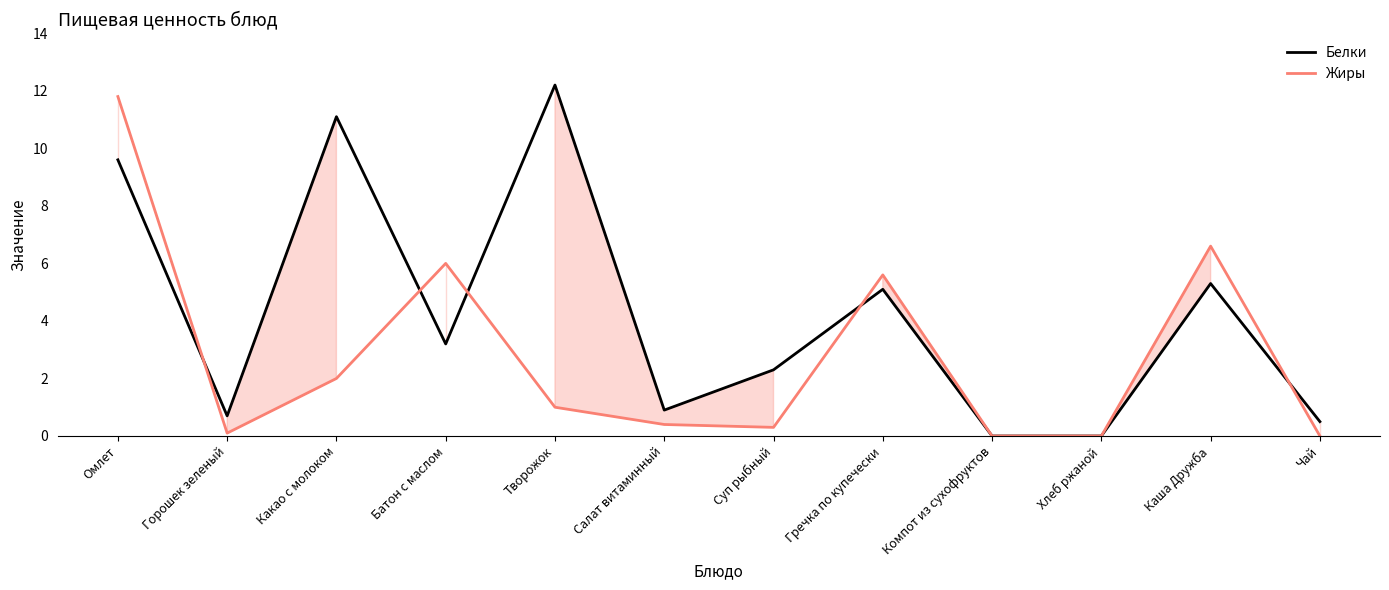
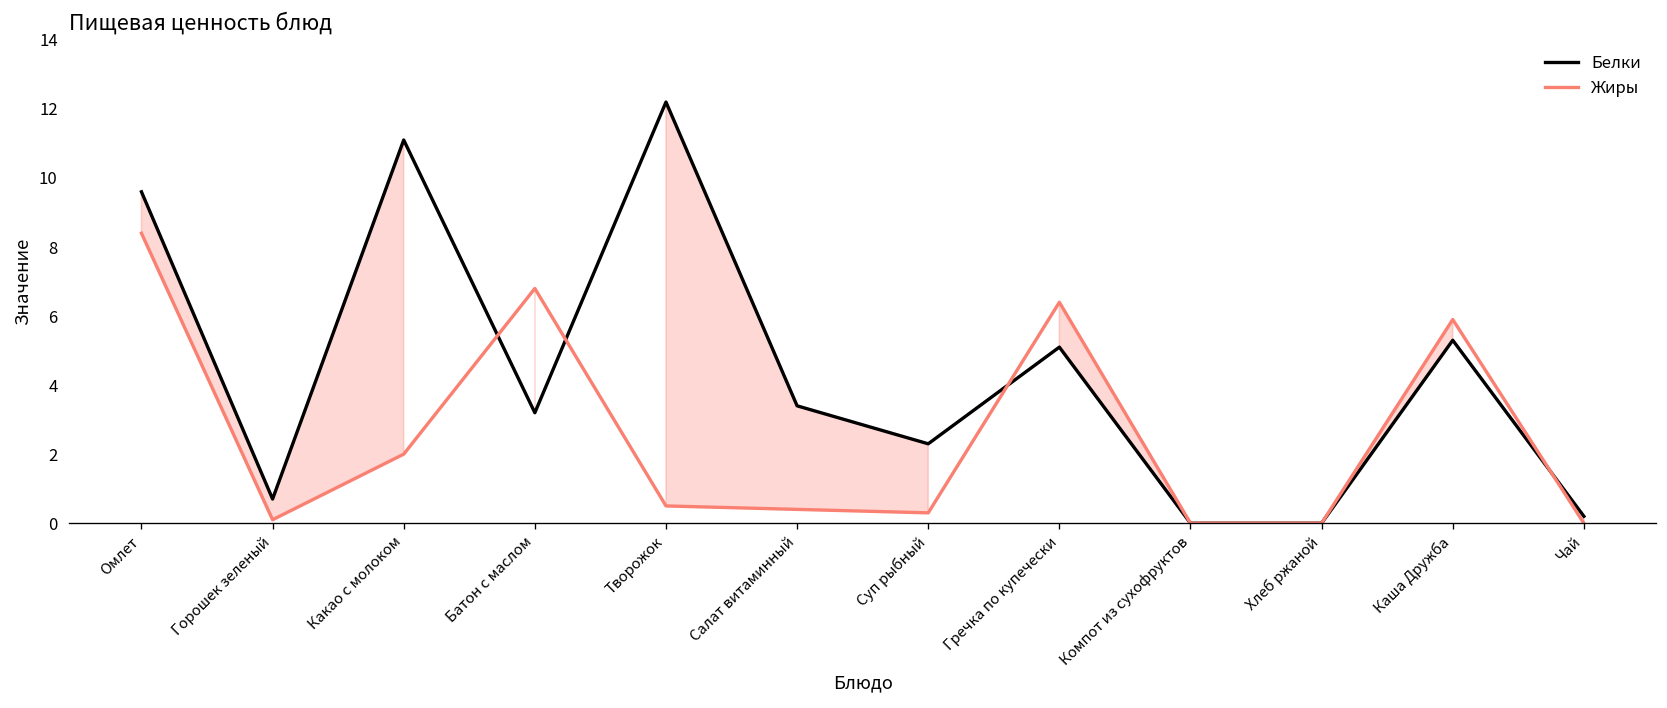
Жиры, Омлет: 11.8 -> 8.4
Жиры, Батон с маслом: 6.0 -> 6.8
Жиры, Творожок: 1.0 -> 0.5
Белки, Салат витаминный: 0.9 -> 3.4
Жиры, Гречка по купечески: 5.6 -> 6.4
Жиры, Каша Дружба: 6.6 -> 5.9
Белки, Чай: 0.5 -> 0.2
